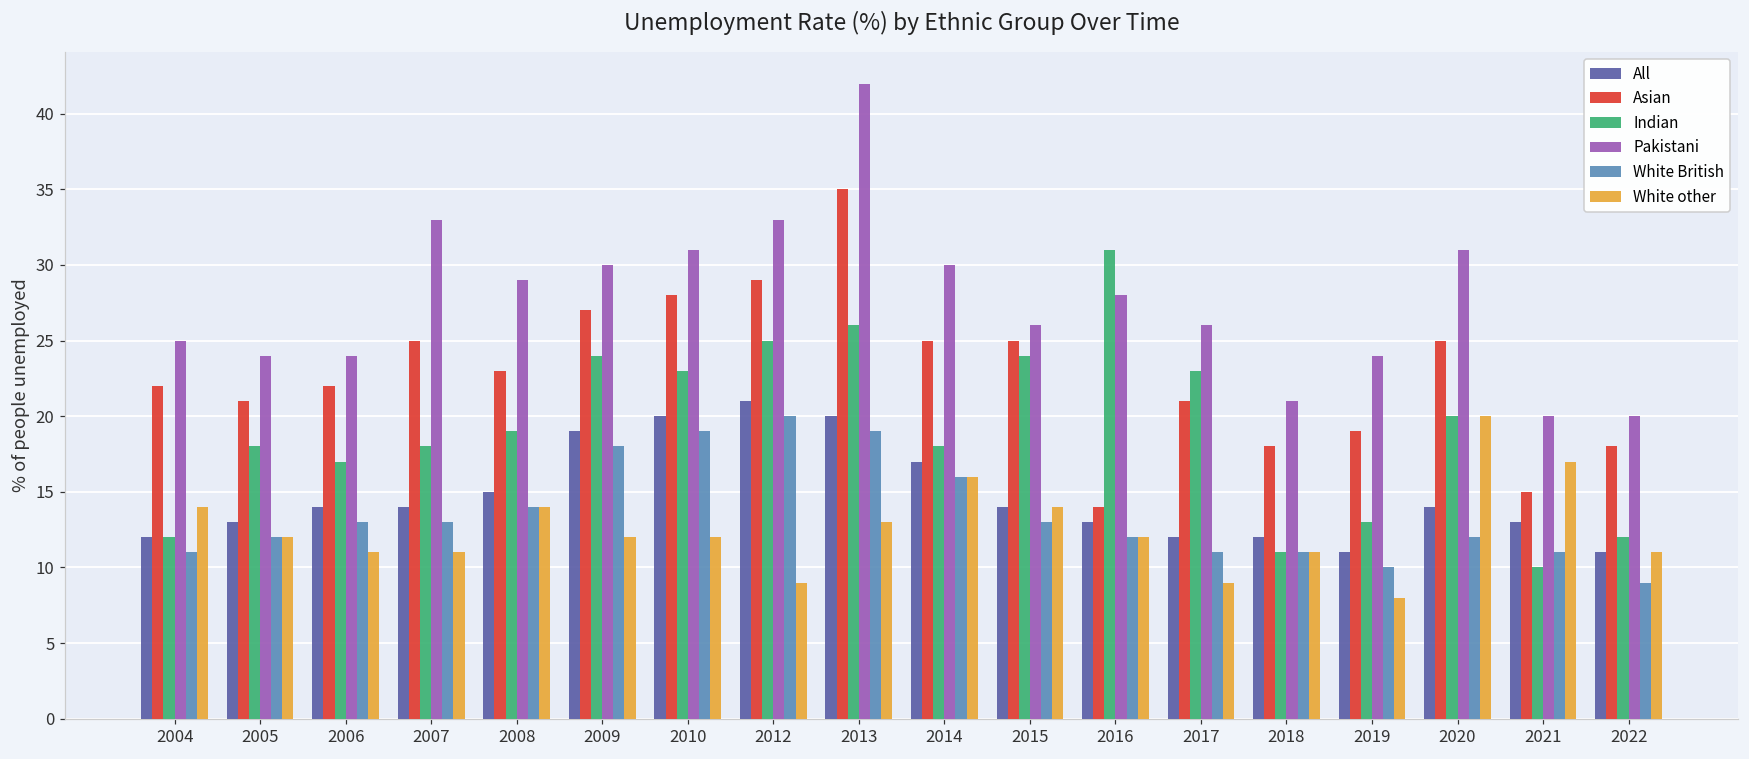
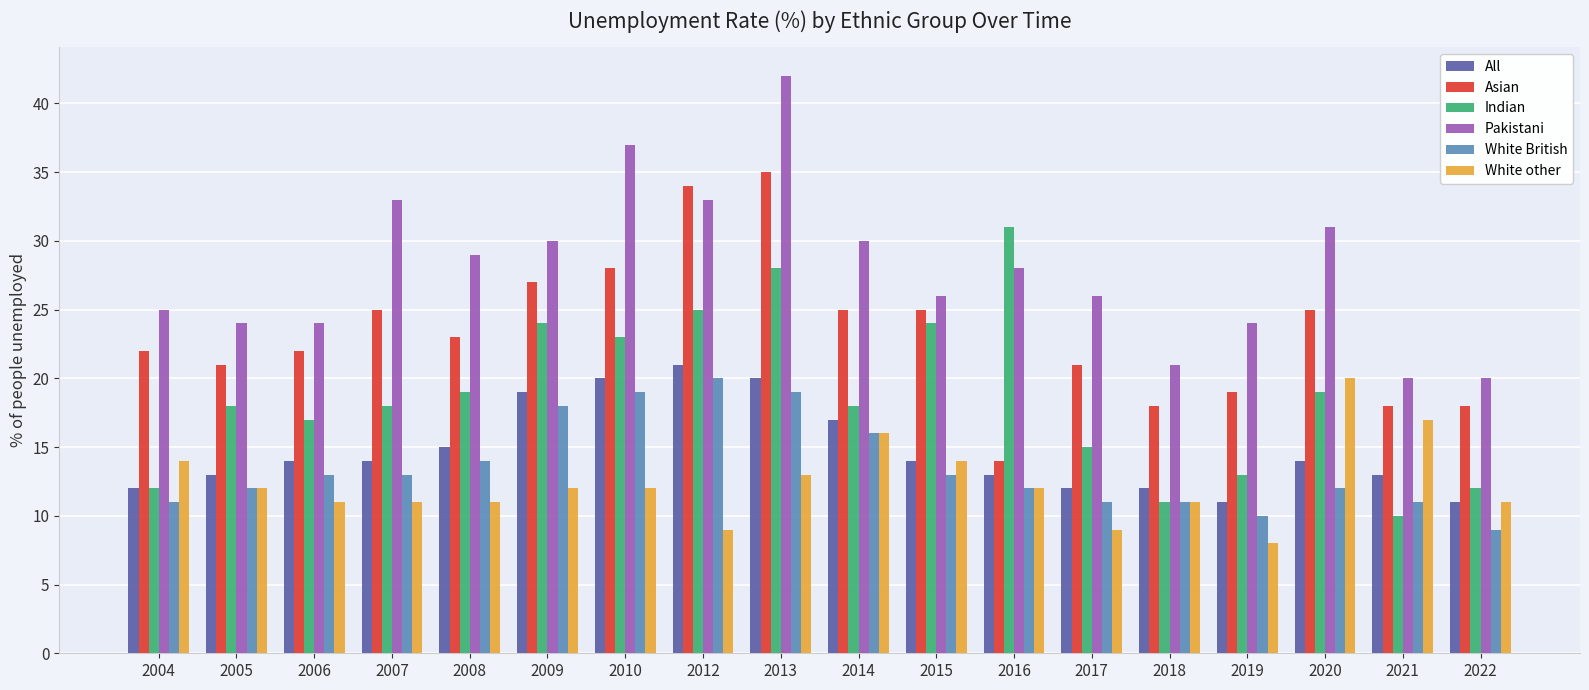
White other, 2008: 14 -> 11
Pakistani, 2010: 31 -> 37
Asian, 2012: 29 -> 34
Indian, 2013: 26 -> 28
Indian, 2017: 23 -> 15
Indian, 2020: 20 -> 19
Asian, 2021: 15 -> 18
